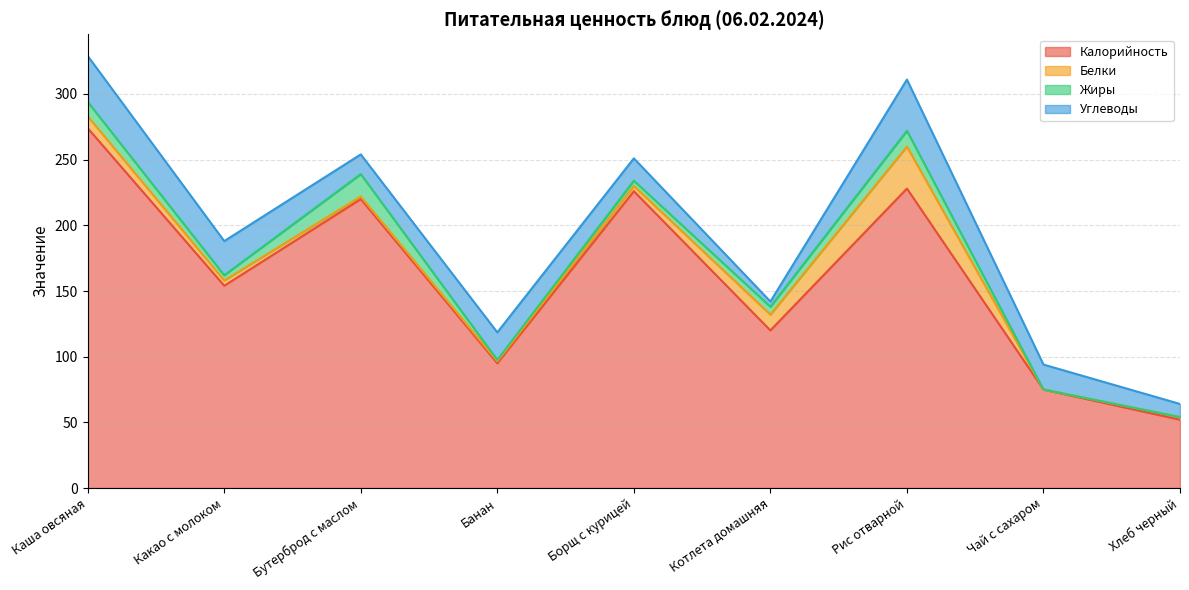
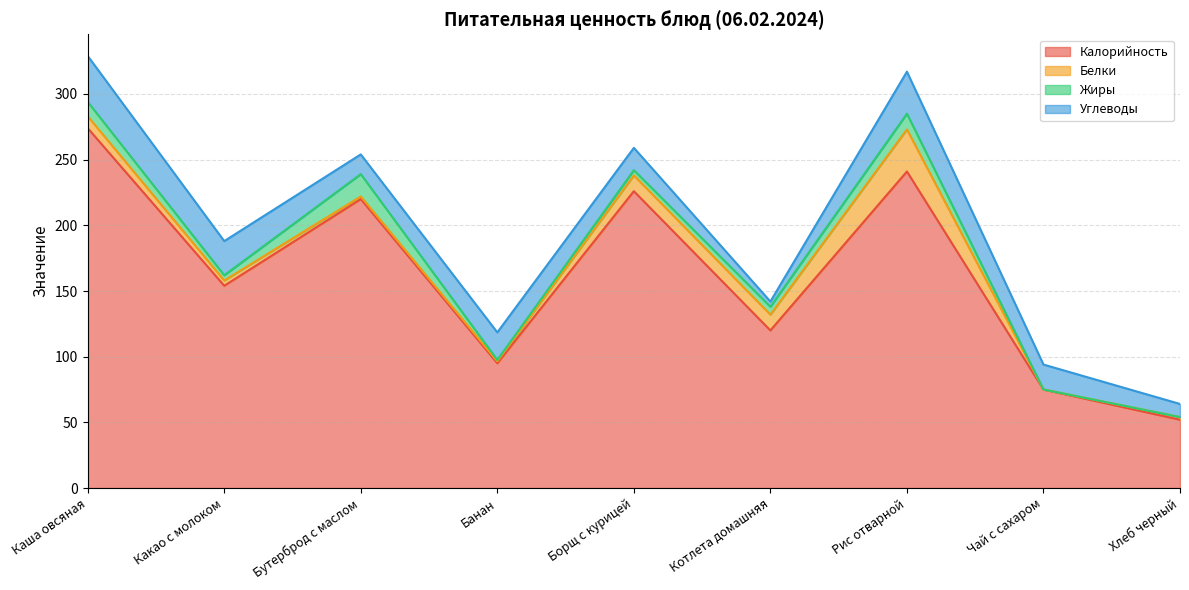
Белки, Борщ с курицей: 4 -> 12
Калорийность, Рис отварной: 228 -> 241
Углеводы, Рис отварной: 39 -> 32
